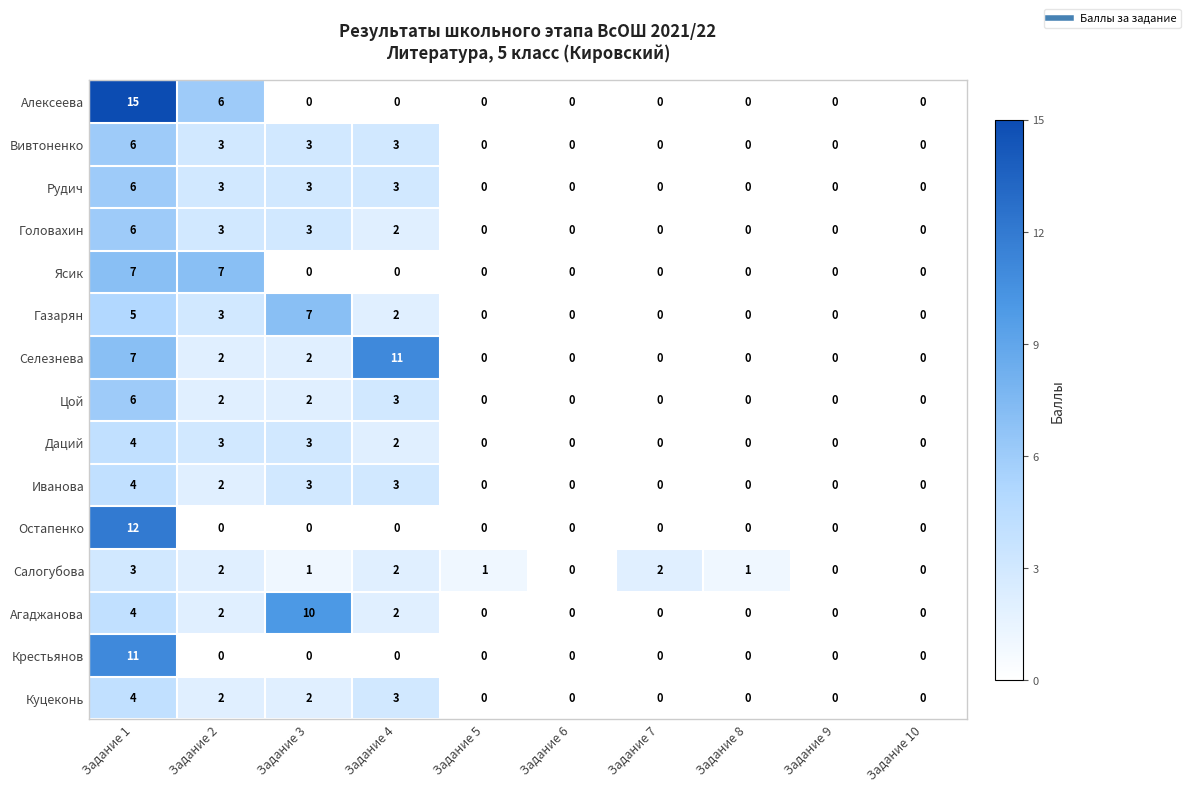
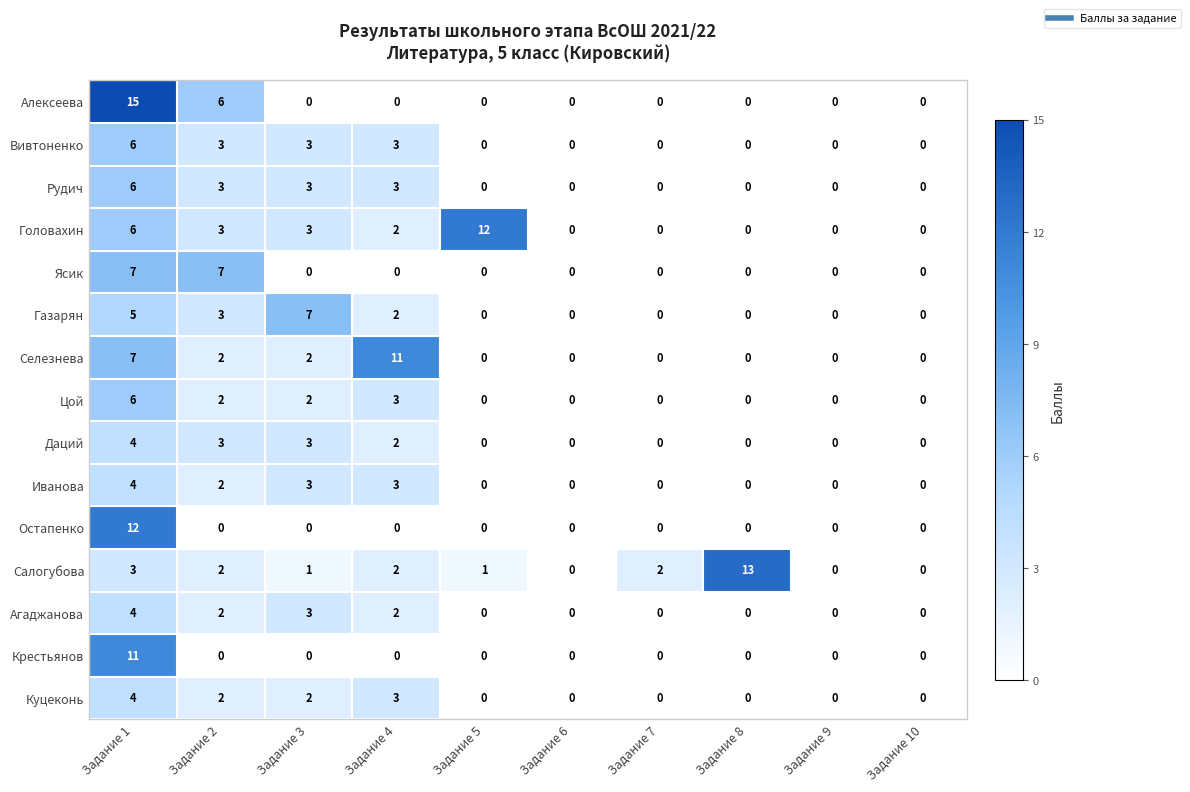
Головахин, Задание 5: 0 -> 12
Салогубова, Задание 8: 1 -> 13
Агаджанова, Задание 3: 10 -> 3
